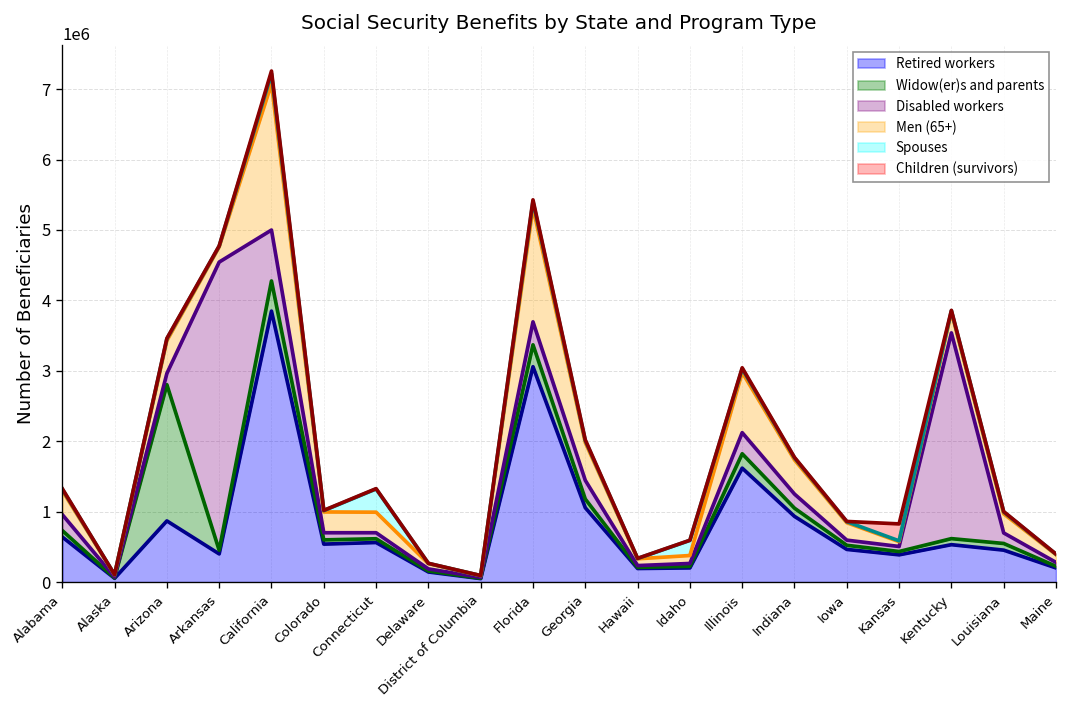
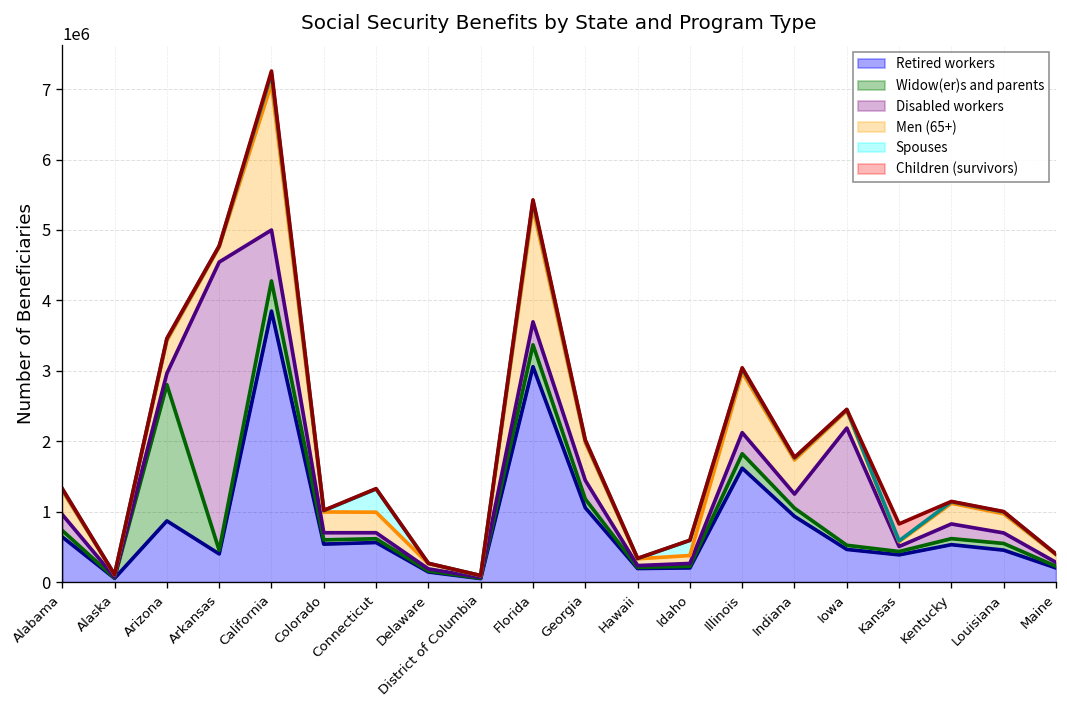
Disabled workers, Iowa: 100000 -> 1700000
Disabled workers, Kentucky: 2900000 -> 200000
